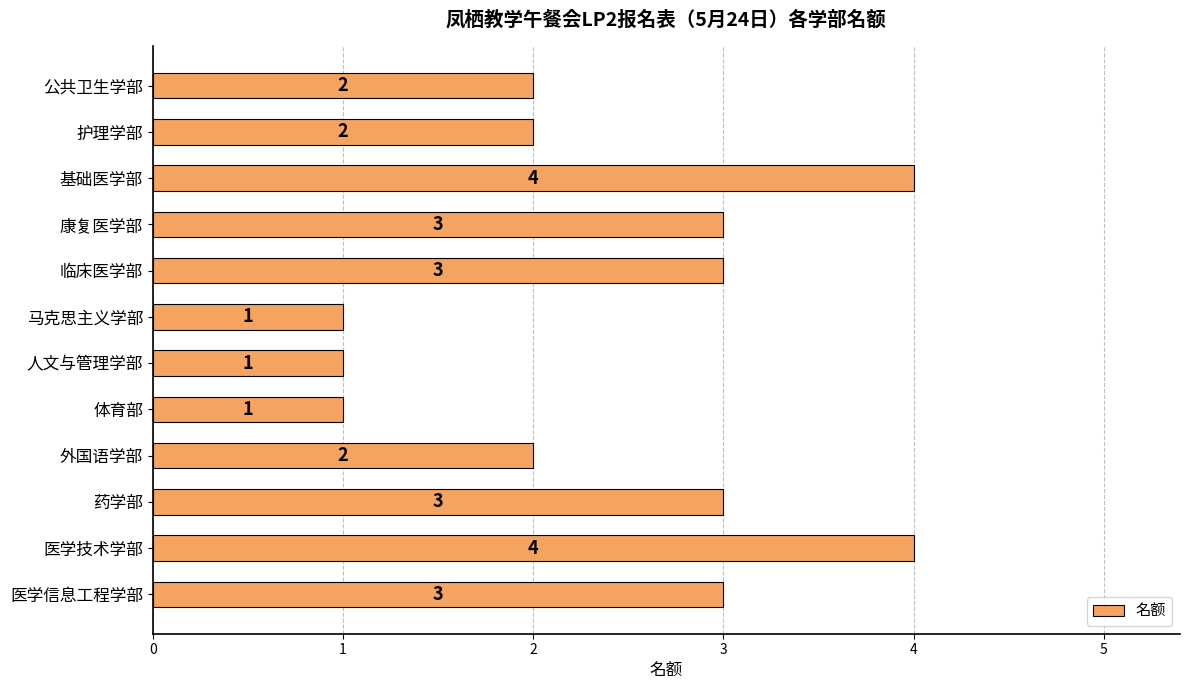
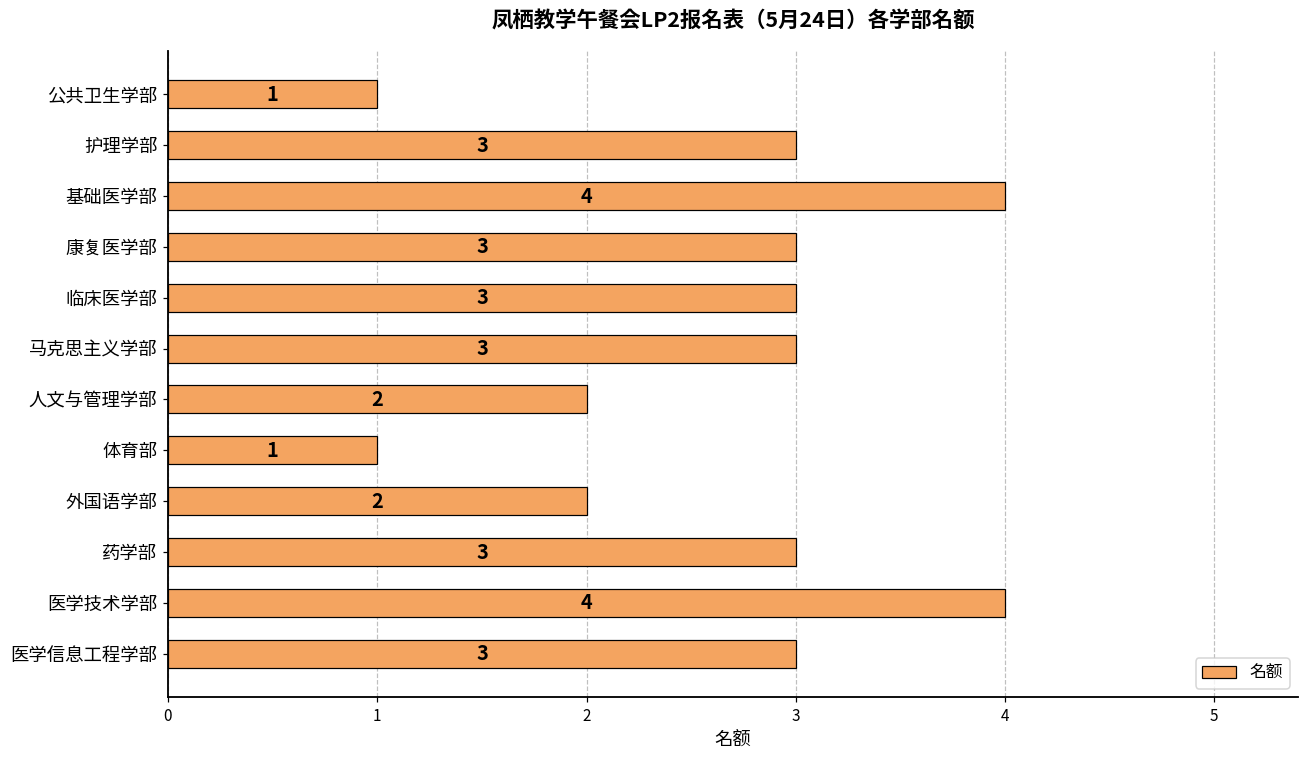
公共卫生学部: 2 -> 1
护理学部: 2 -> 3
马克思主义学部: 1 -> 3
人文与管理学部: 1 -> 2
